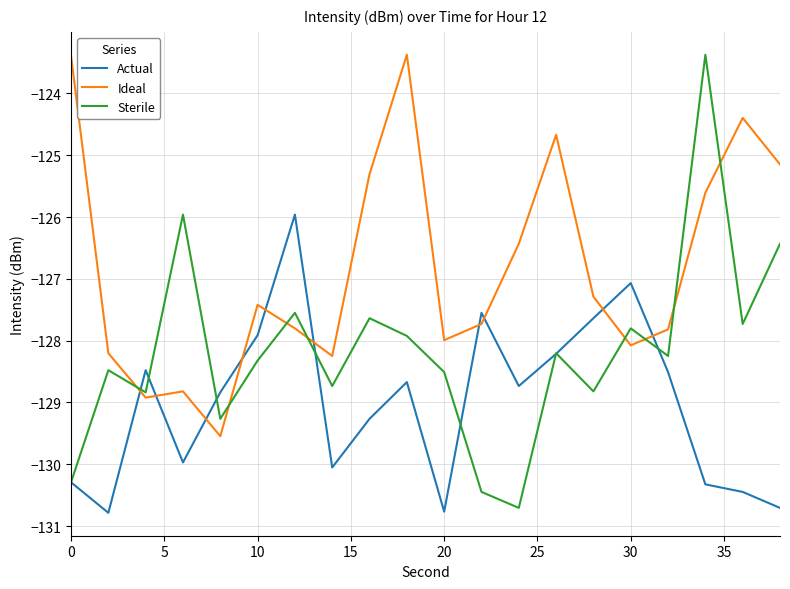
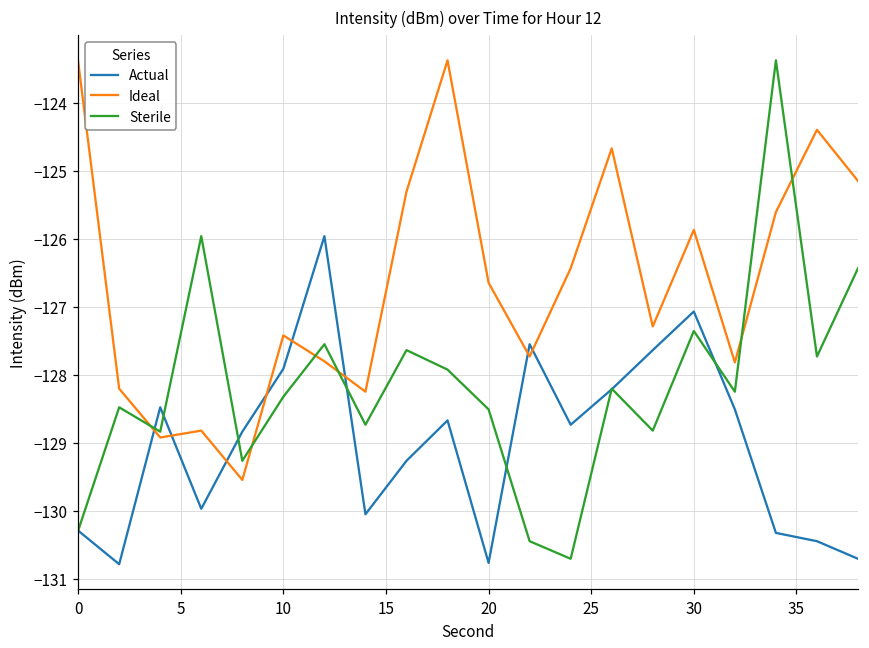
Ideal, 20: -128.0 -> -126.6
Ideal, 30: -128.1 -> -125.9
Sterile, 30: -127.8 -> -127.4
